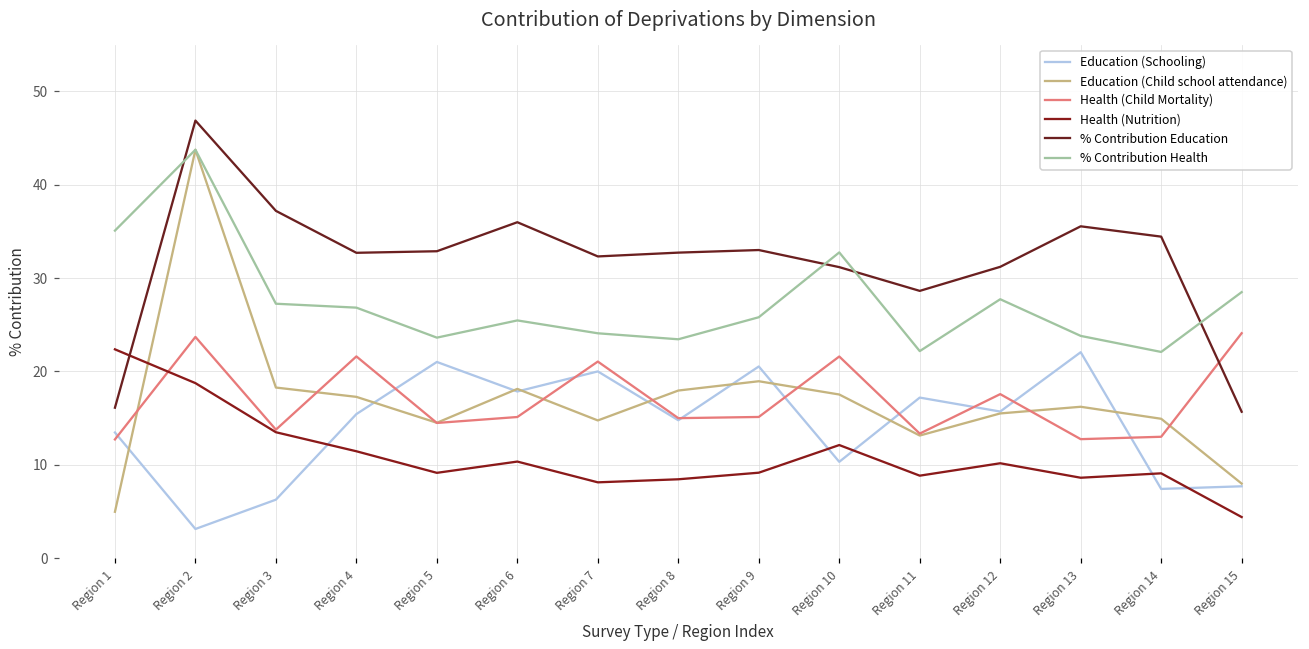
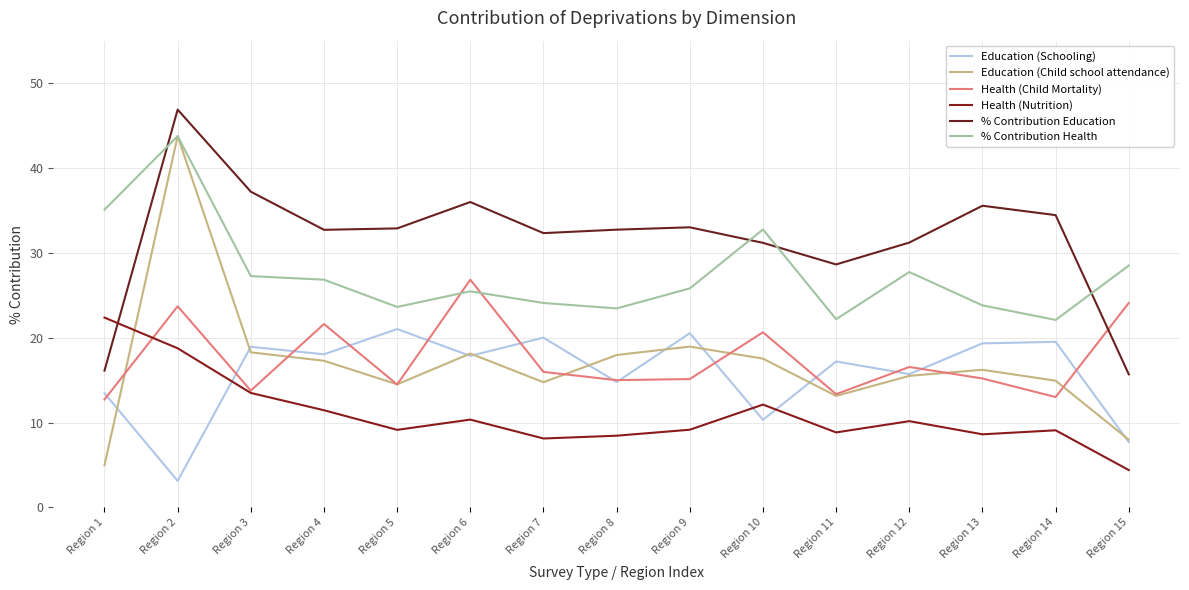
Education (Schooling), Region 3: 6 -> 19
Education (Schooling), Region 4: 15 -> 18
Health (Child Mortality), Region 6: 15 -> 27
Health (Child Mortality), Region 7: 21 -> 16
Health (Child Mortality), Region 10: 22 -> 21
Health (Child Mortality), Region 12: 18 -> 17
Education (Schooling), Region 13: 22 -> 19
Health (Child Mortality), Region 13: 13 -> 15
Education (Schooling), Region 14: 7 -> 20
